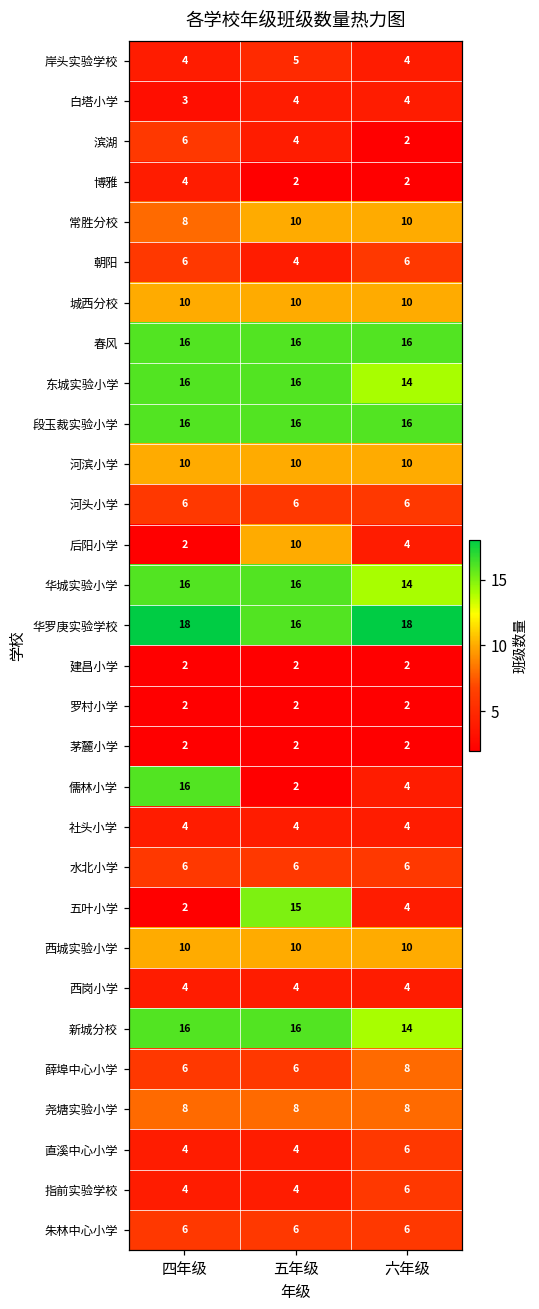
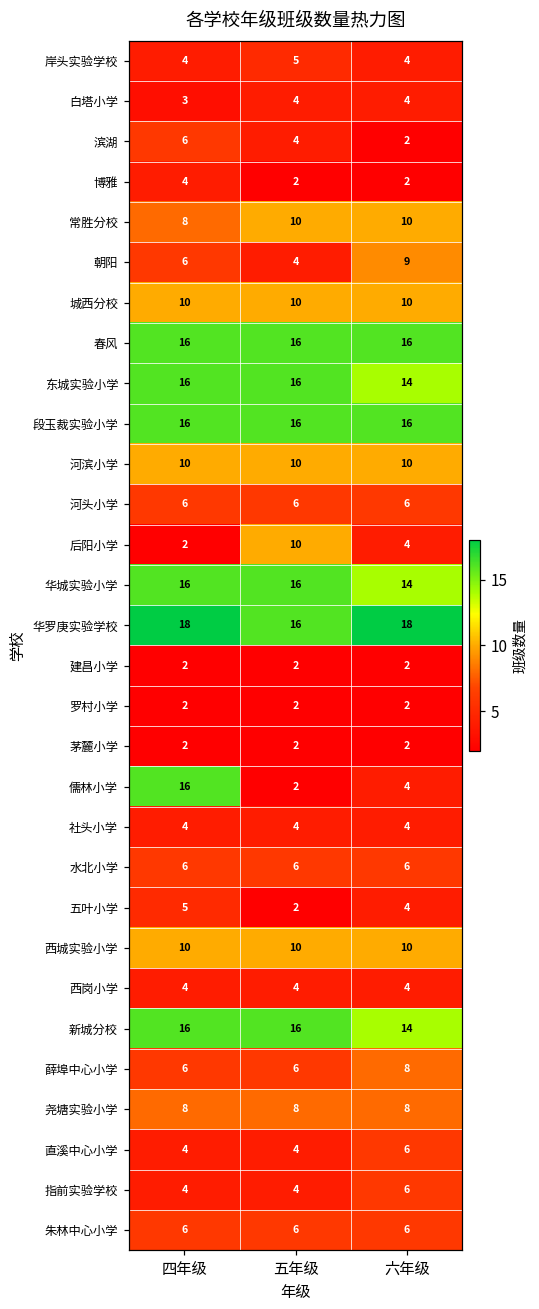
朝阳, 六年级: 6 -> 9
五叶小学, 四年级: 2 -> 5
五叶小学, 五年级: 15 -> 2
